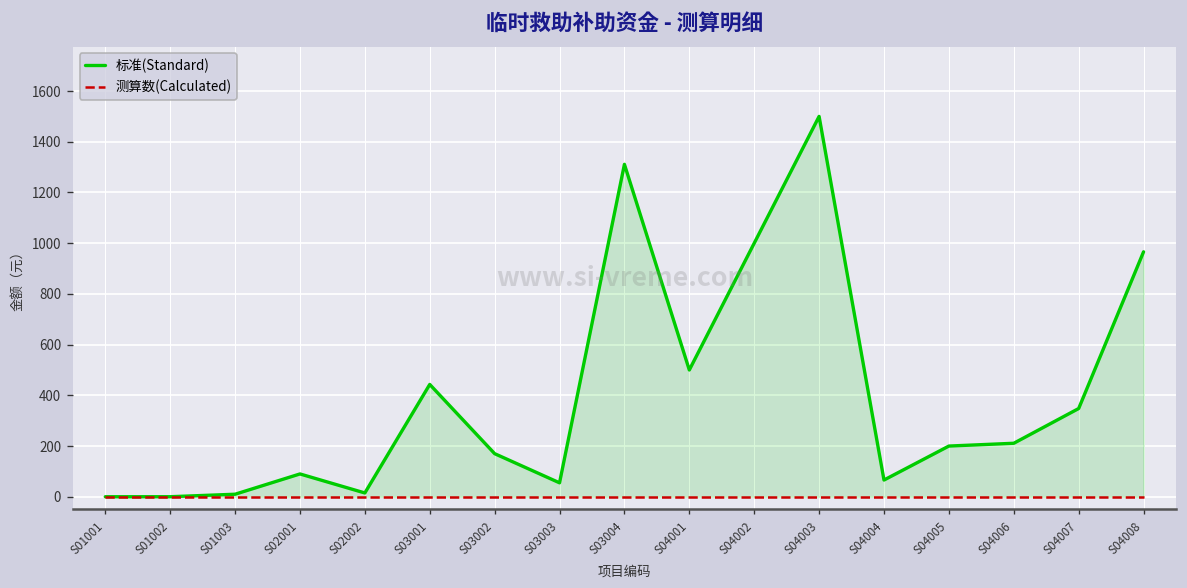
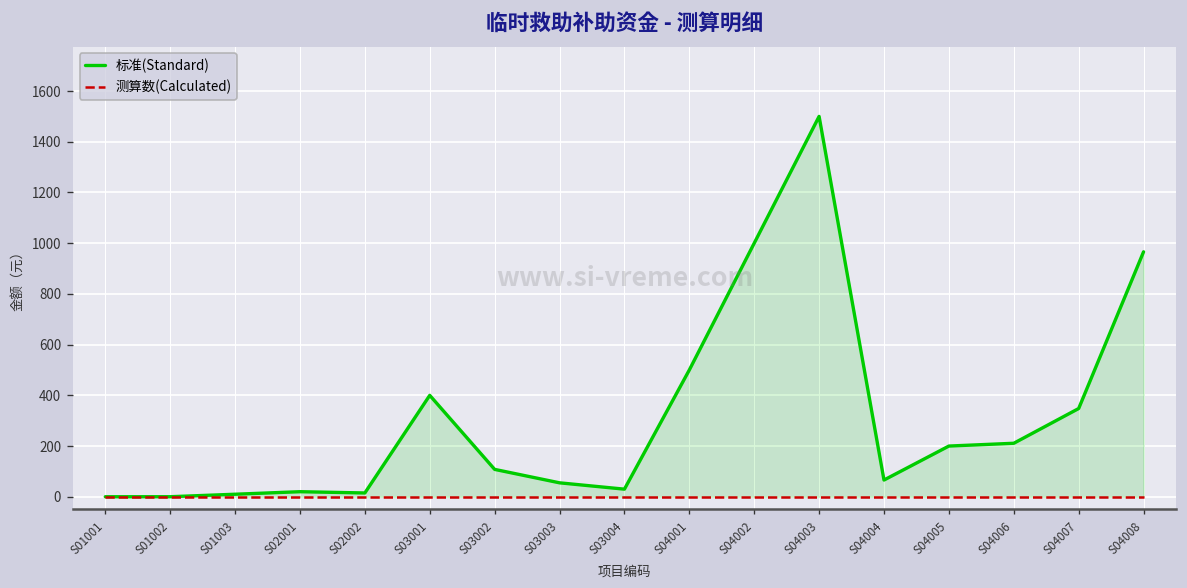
标准(Standard), S02001: 90 -> 20
标准(Standard), S03001: 440 -> 400
标准(Standard), S03002: 170 -> 110
标准(Standard), S03004: 1310 -> 30
